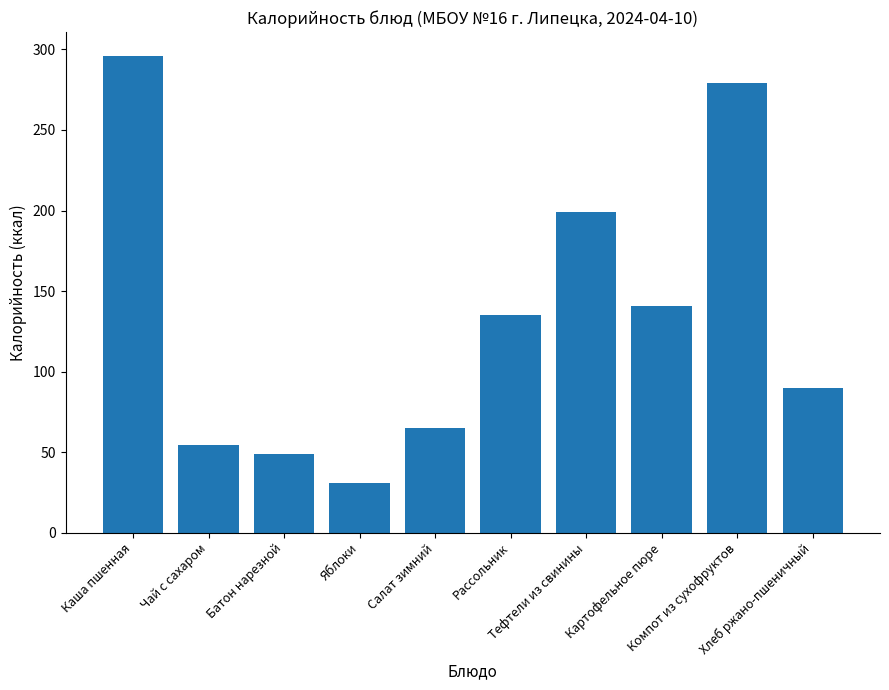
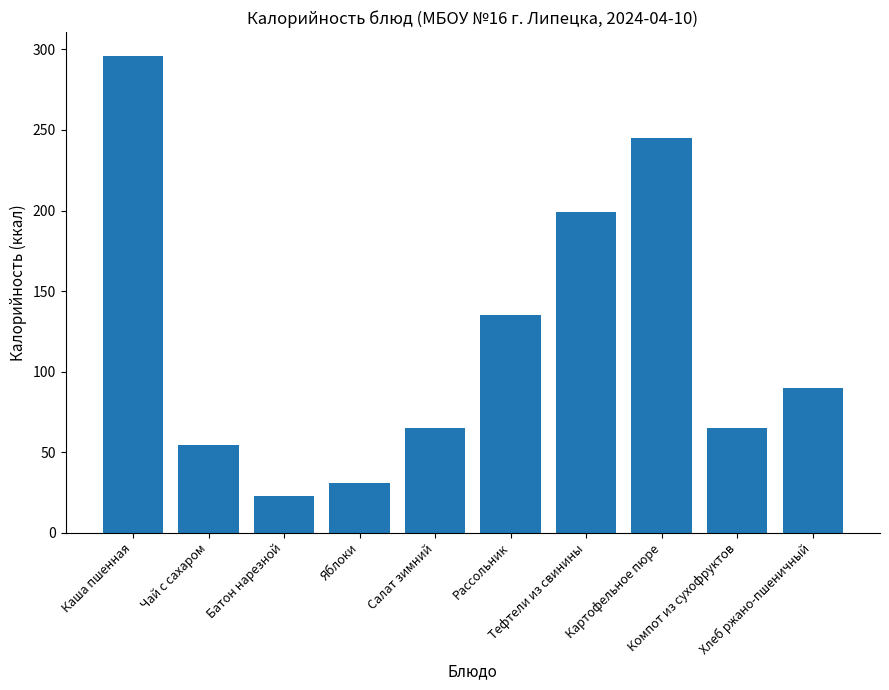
Батон нарезной: 49 -> 23
Картофельное пюре: 141 -> 245
Компот из сухофруктов: 279 -> 65
